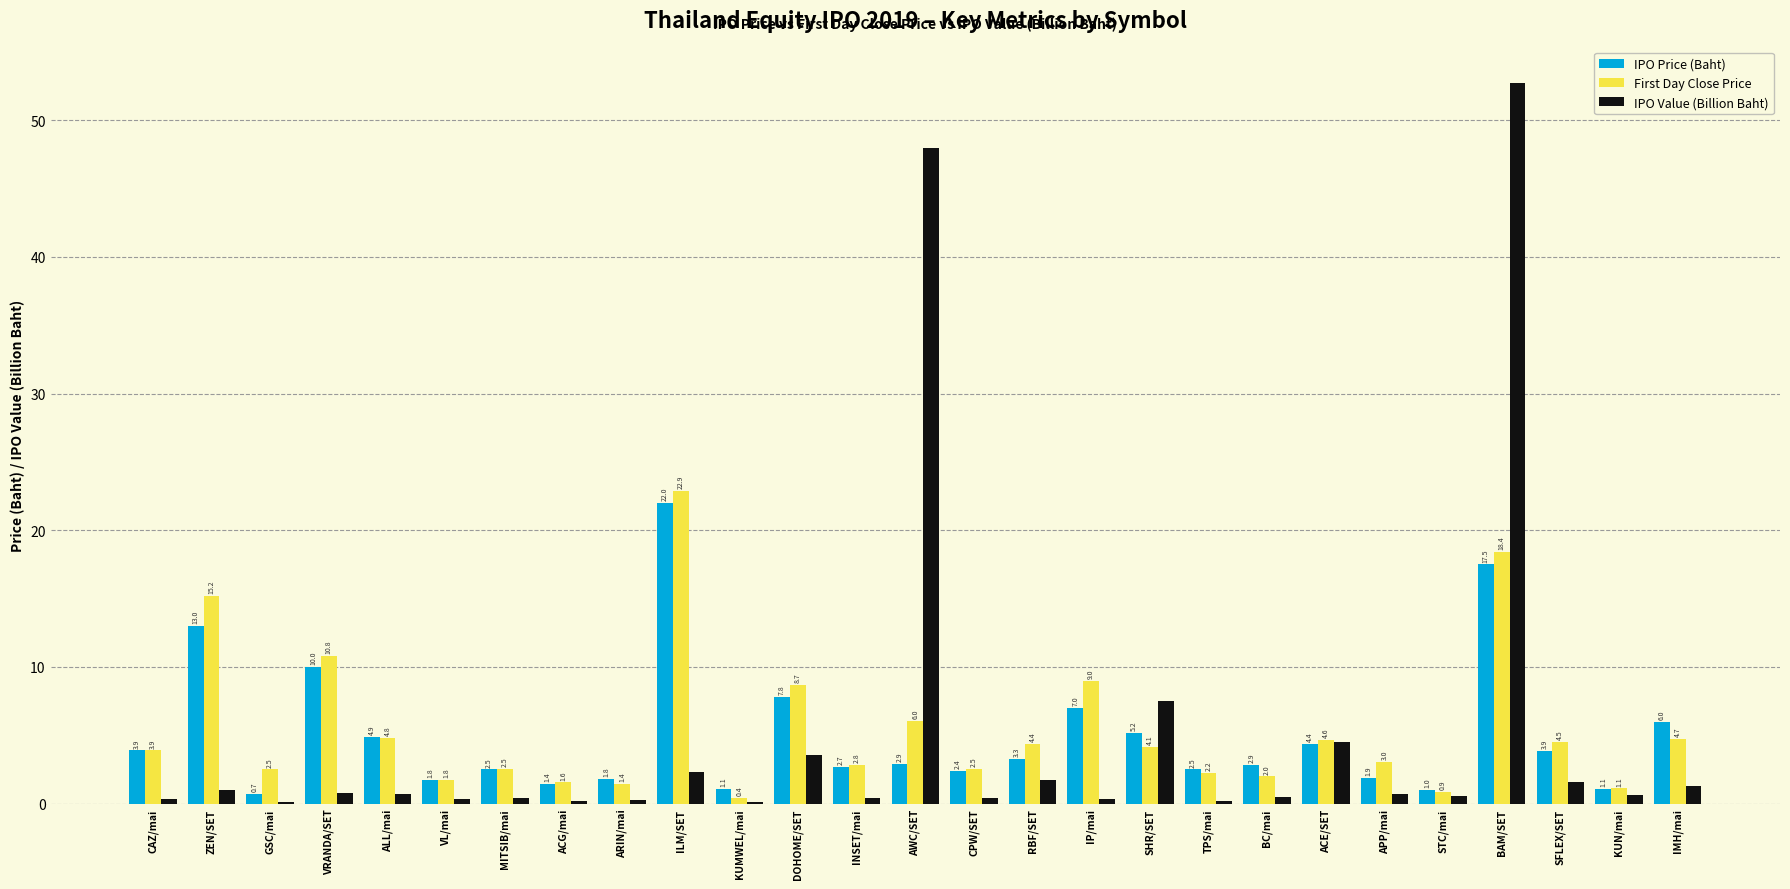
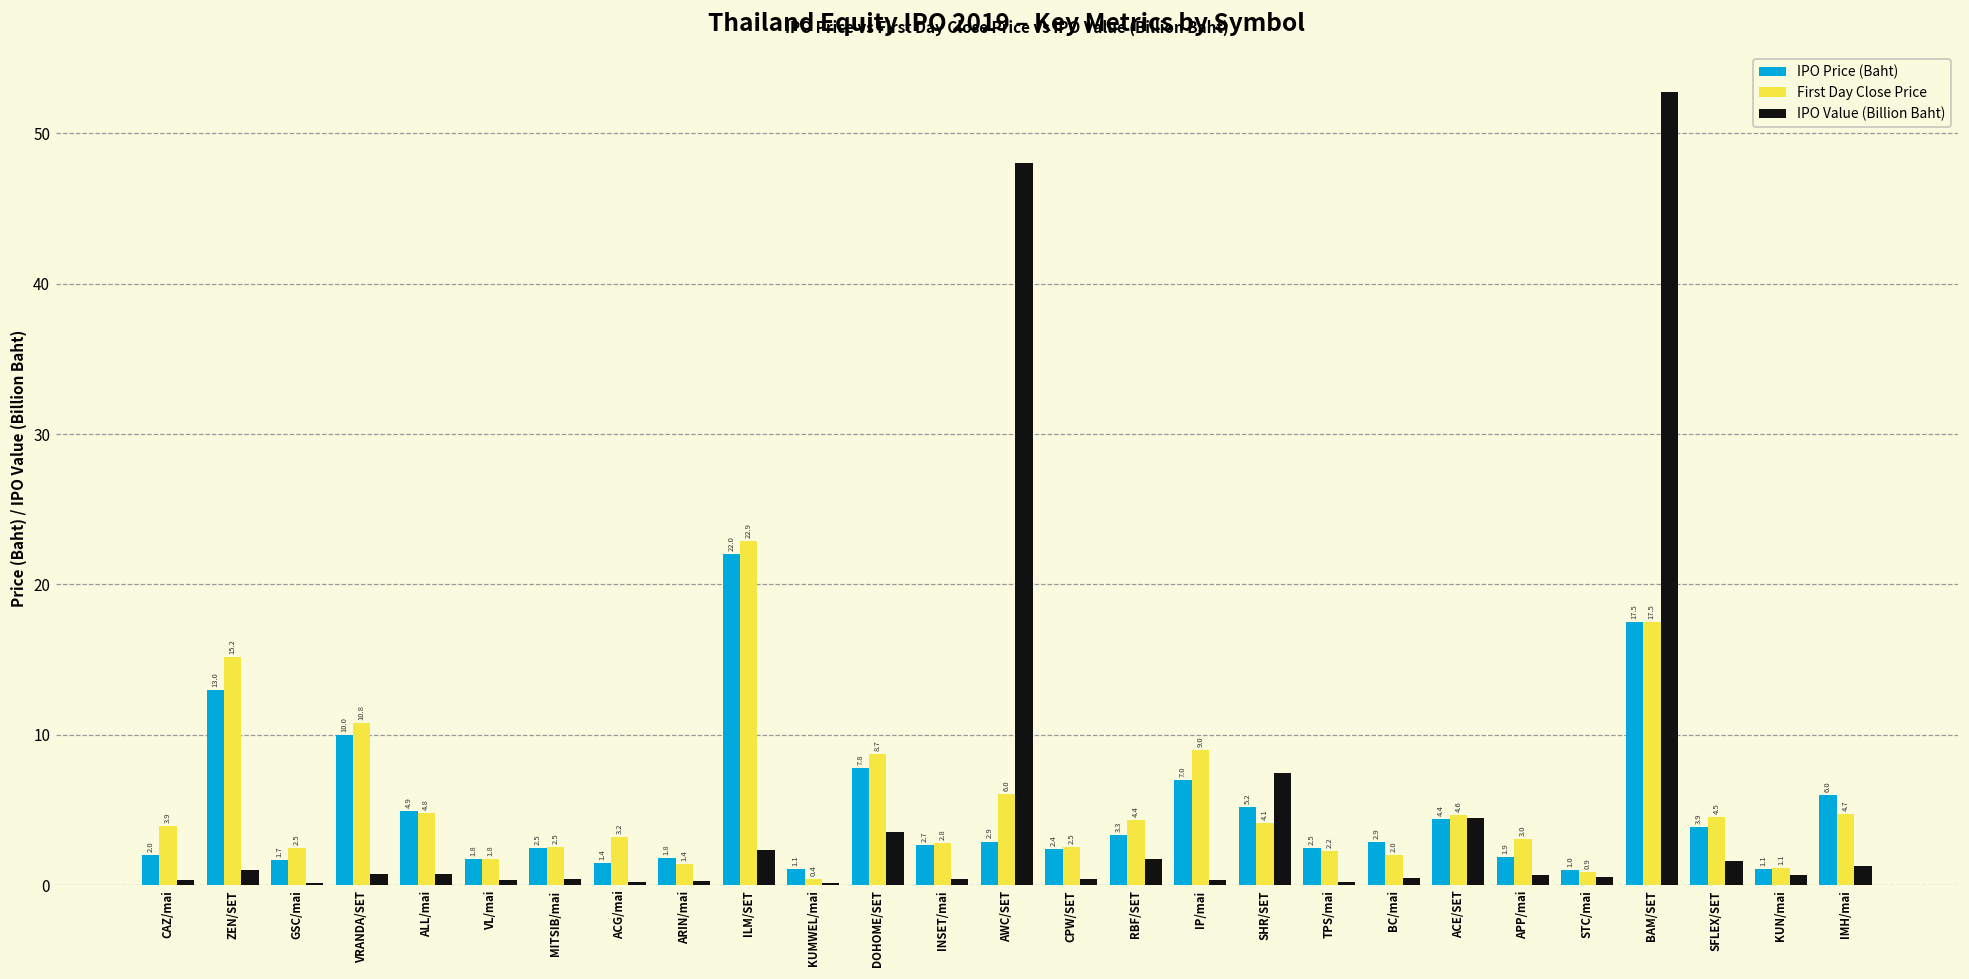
IPO Price (Baht), CAZ/mai: 3.9 -> 2.0
IPO Price (Baht), GSC/mai: 0.7 -> 1.7
First Day Close Price, ACG/mai: 1.6 -> 3.2
First Day Close Price, BAM/SET: 18.4 -> 17.5
